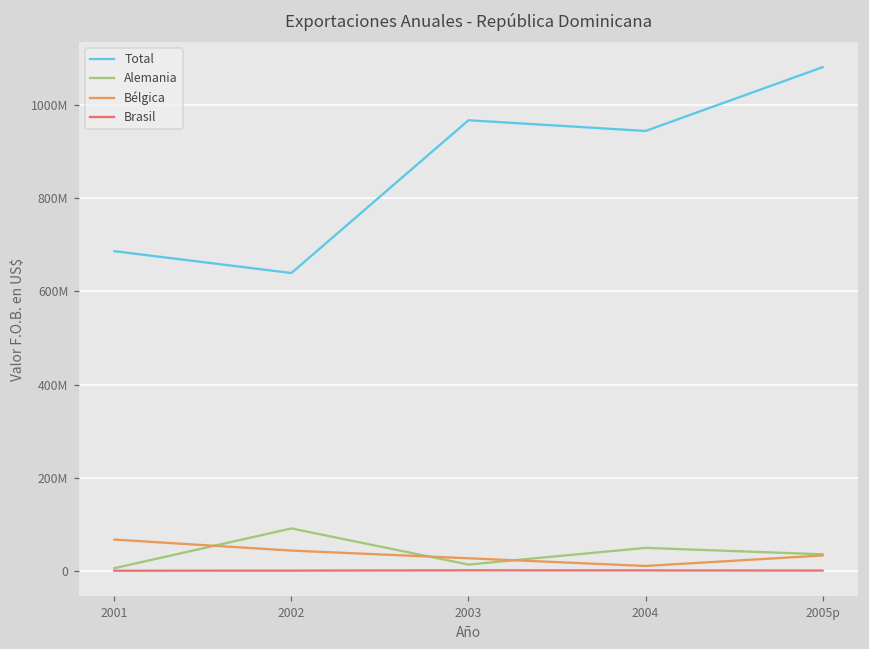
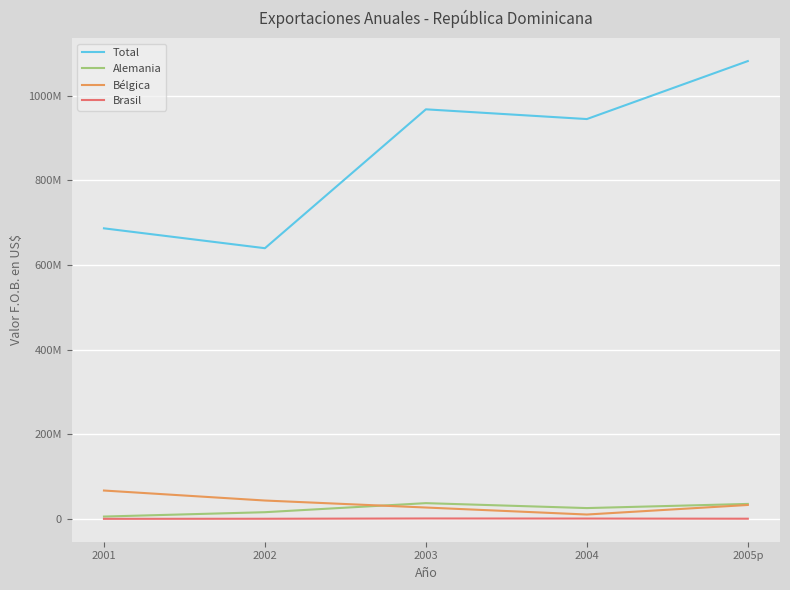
Alemania, 2002: 90000000 -> 20000000
Alemania, 2003: 10000000 -> 40000000
Alemania, 2004: 50000000 -> 30000000
